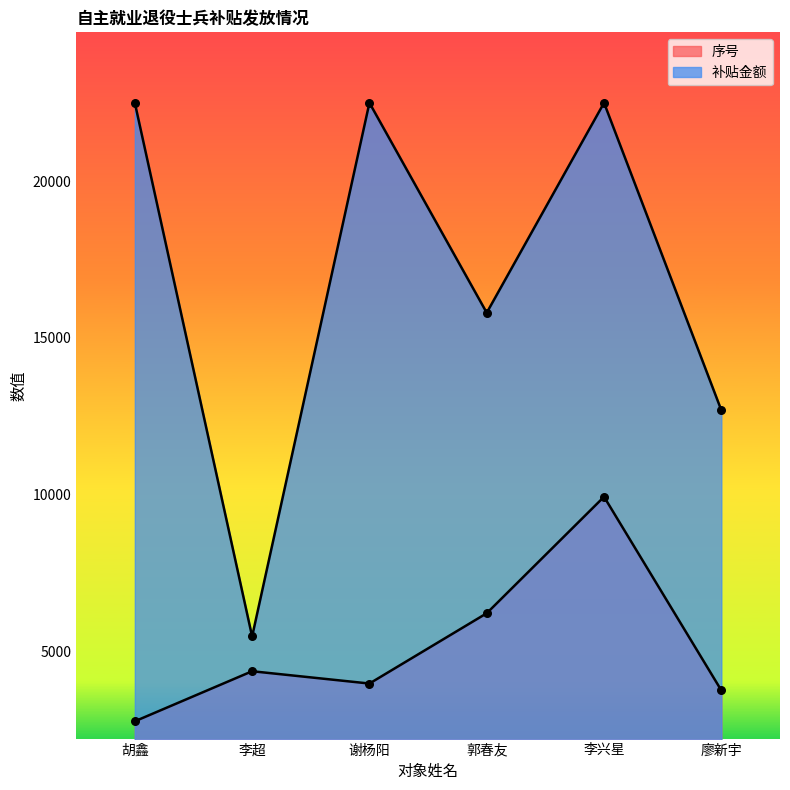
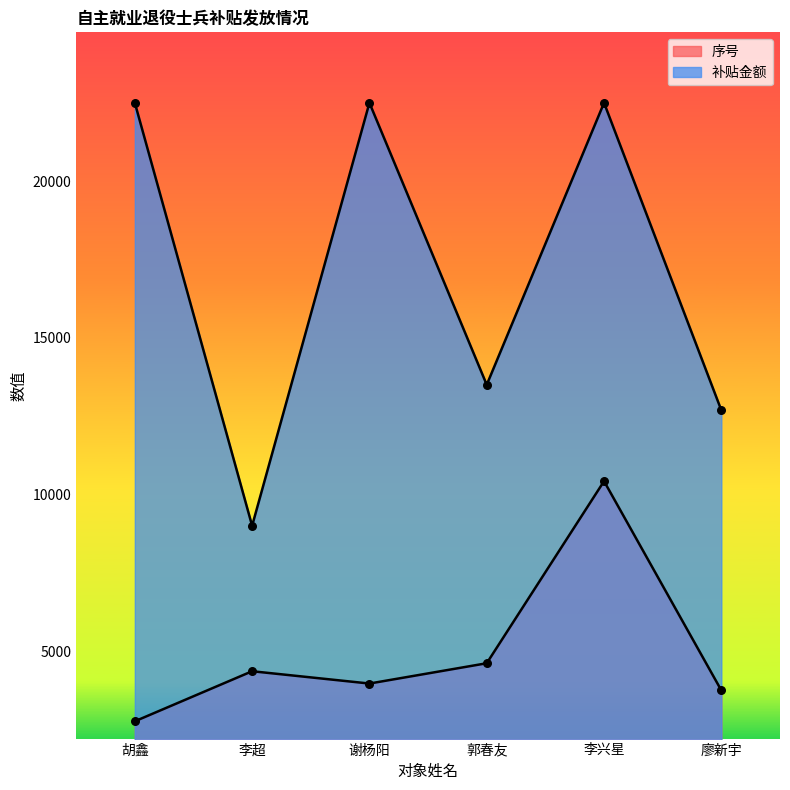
补贴金额, 李超: 5500 -> 9000
序号, 郭春友: 6200 -> 4600
补贴金额, 郭春友: 15800 -> 13500
序号, 李兴星: 9900 -> 10400
